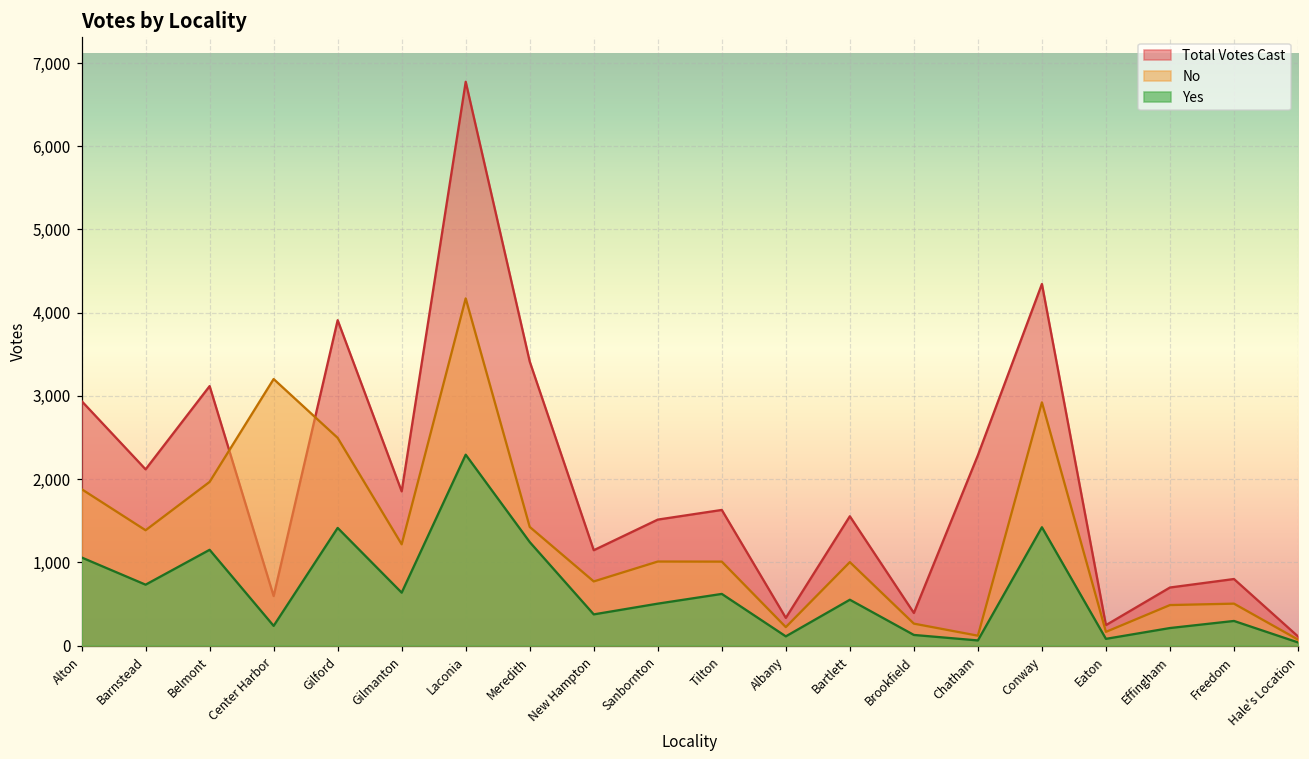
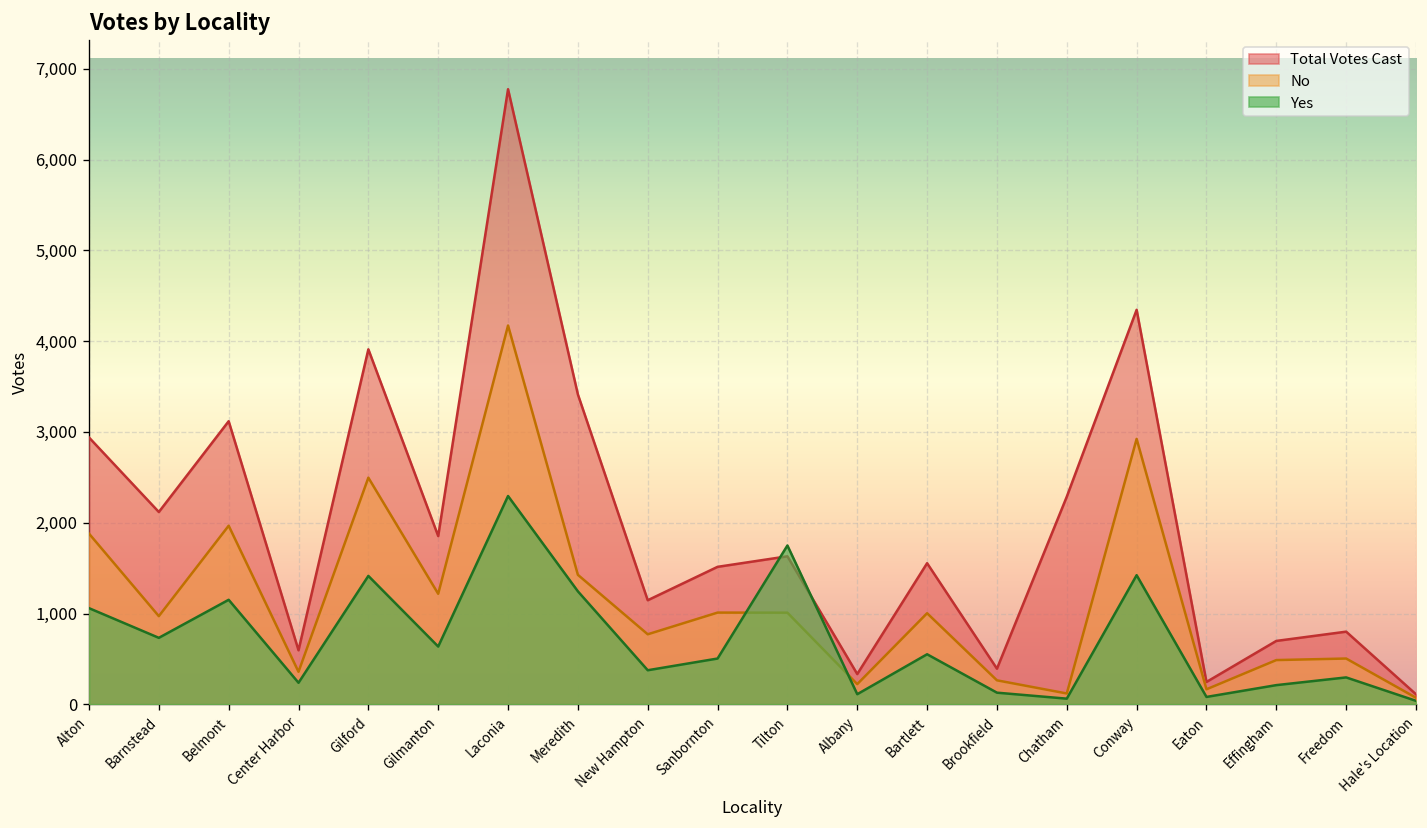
No, Barnstead: 1,400 -> 1,000
No, Center Harbor: 3,200 -> 400
Yes, Tilton: 600 -> 1,700
